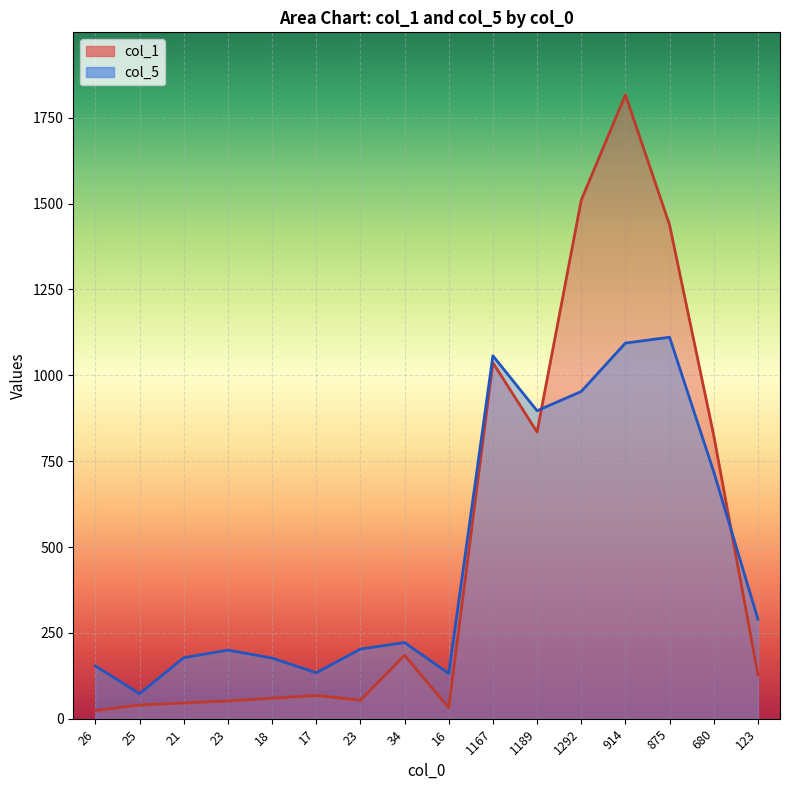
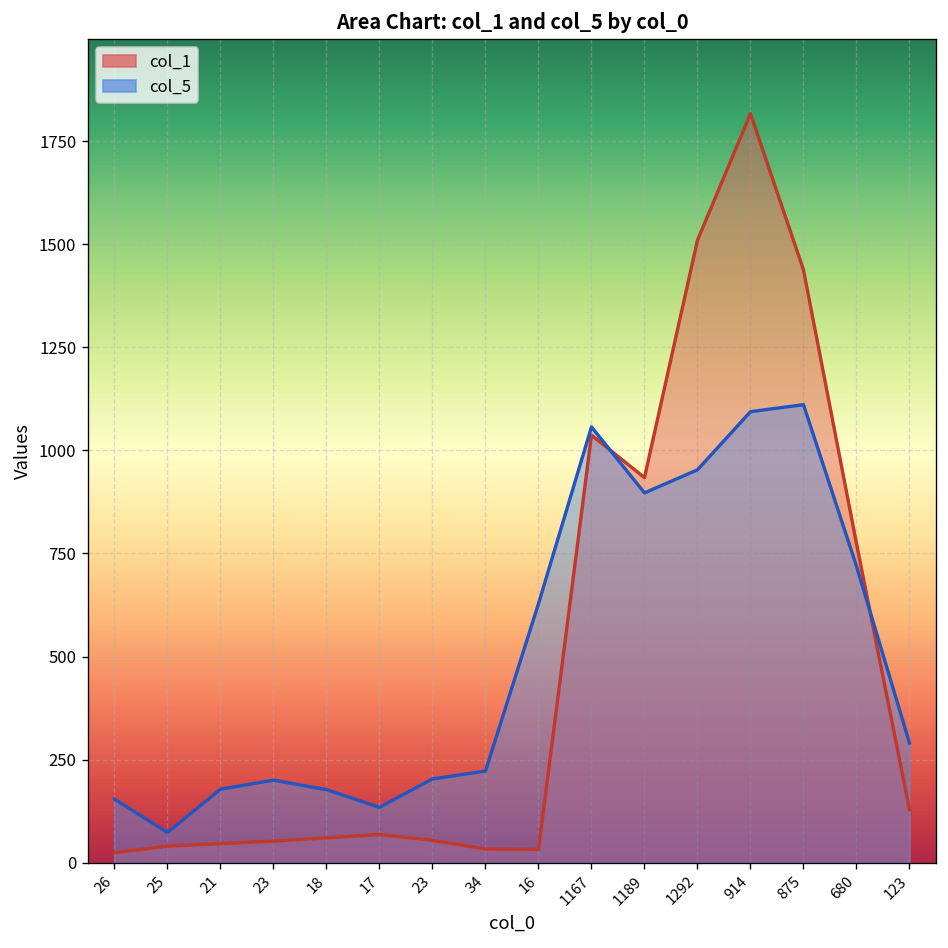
col_1, 34: 190 -> 30
col_5, 16: 130 -> 630
col_1, 1189: 840 -> 930
col_1, 680: 830 -> 770
